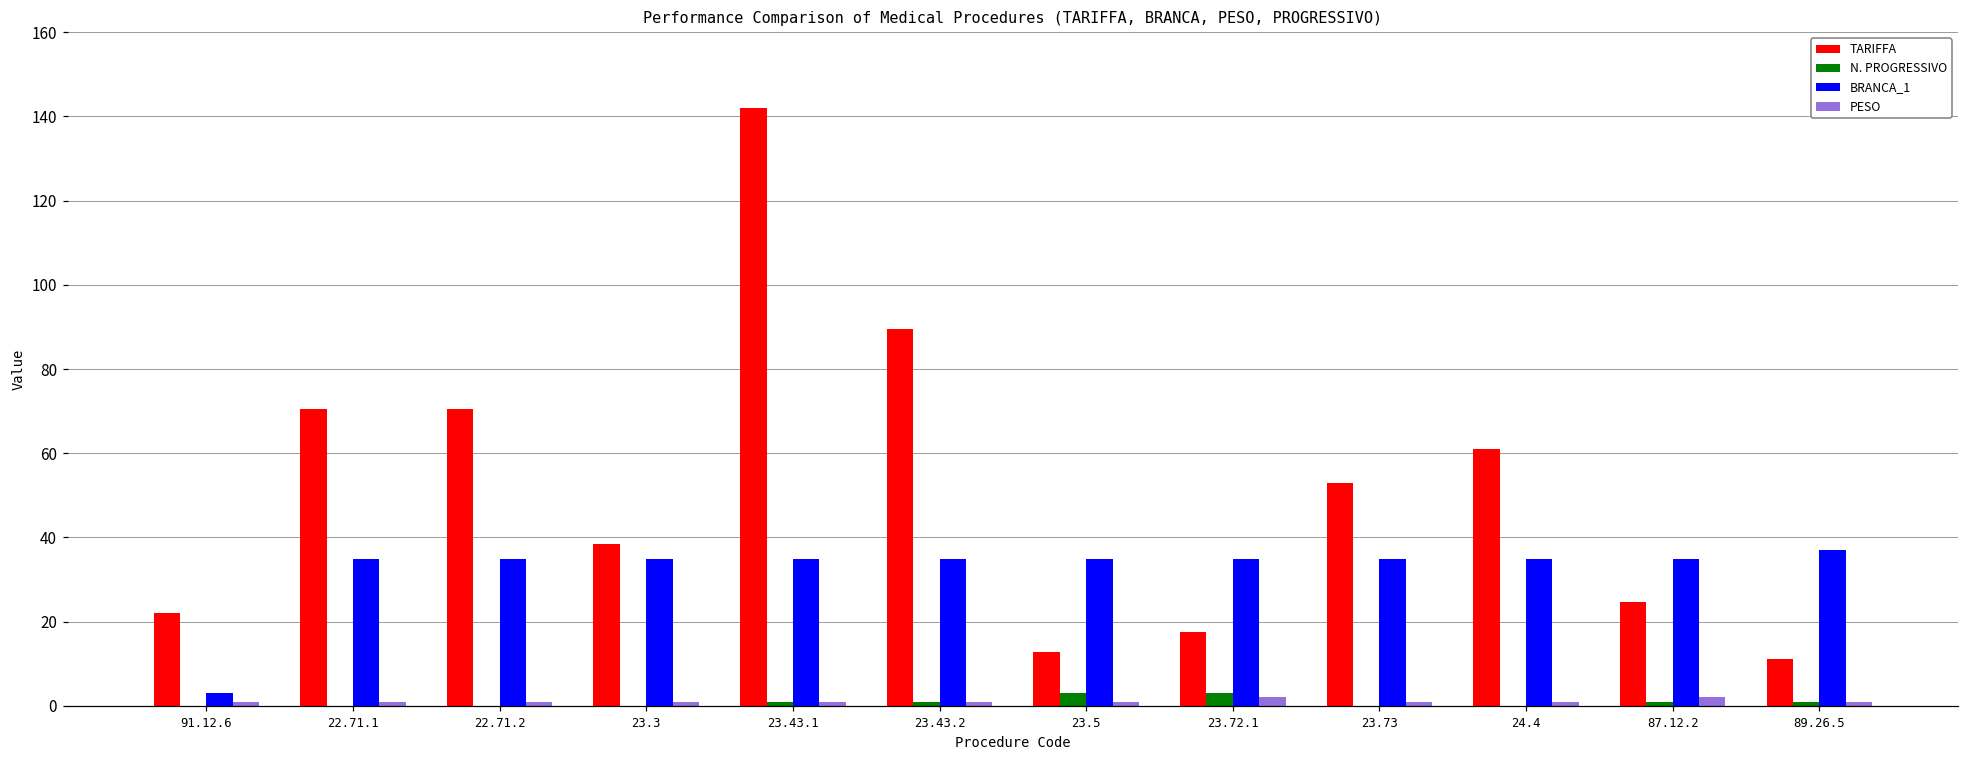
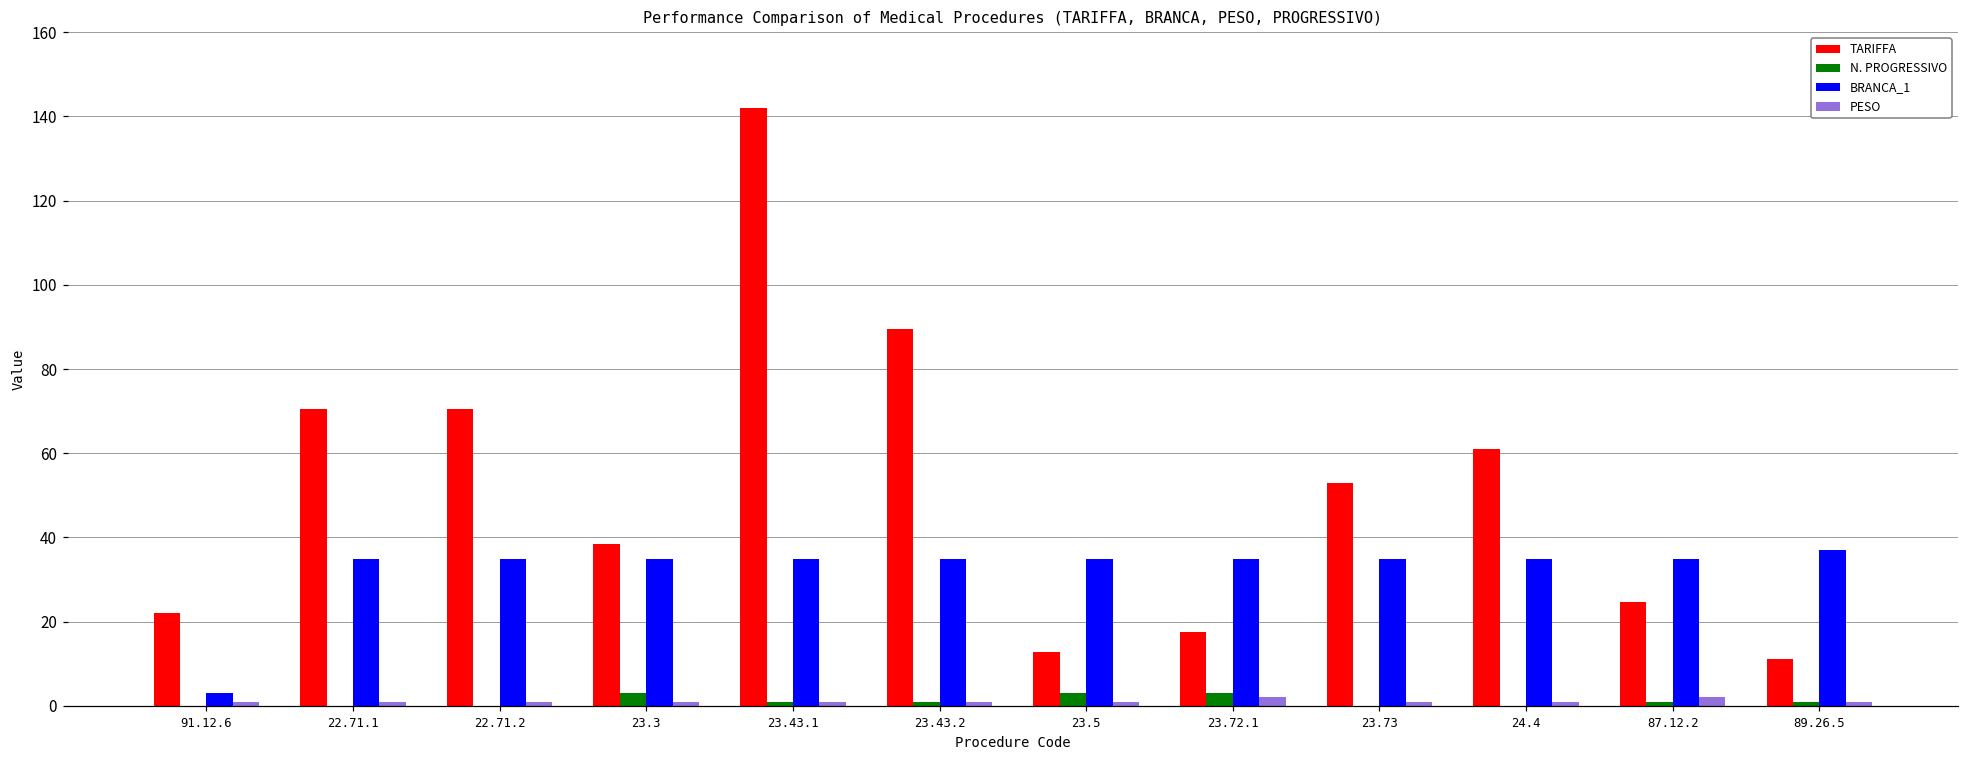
N. PROGRESSIVO, 23.3: 0 -> 3
